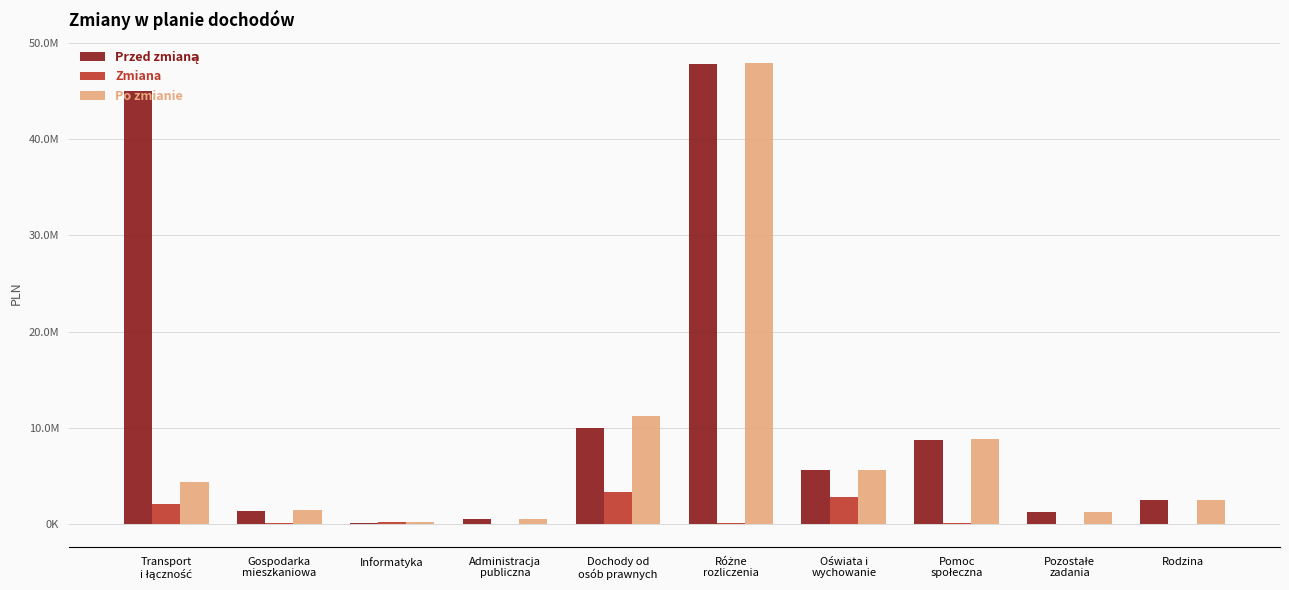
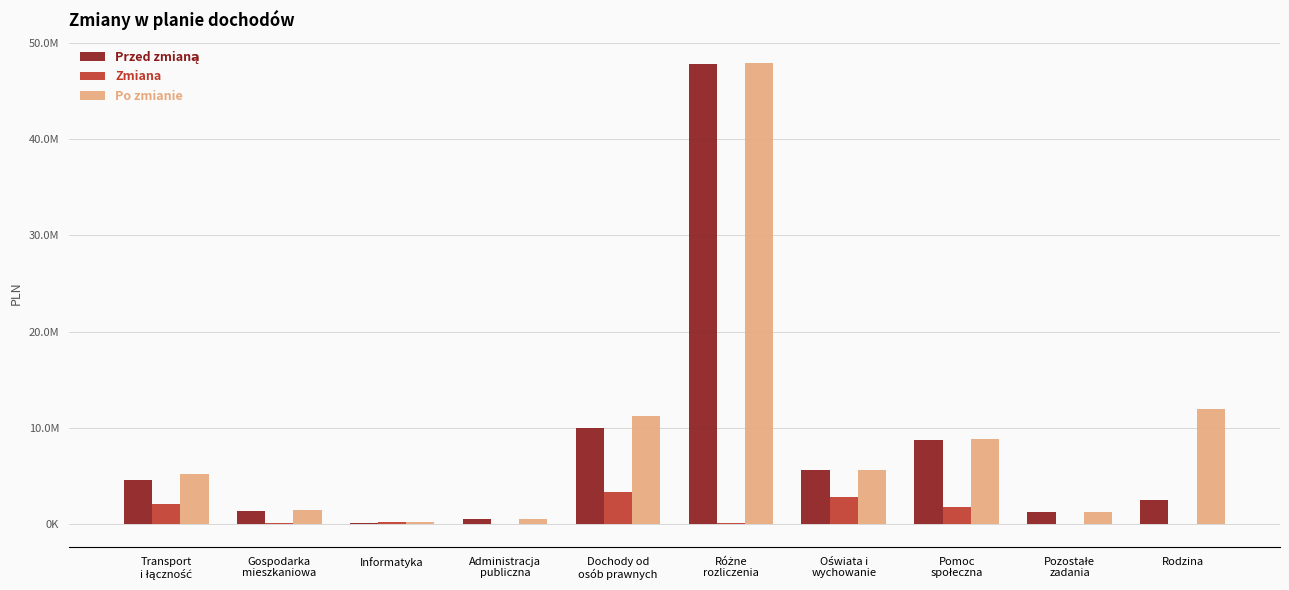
Przed zmianą, Transport i łączność: 45000000 -> 5000000
Po zmianie, Transport i łączność: 4000000 -> 5000000
Zmiana, Pomoc społeczna: 0 -> 2000000
Po zmianie, Rodzina: 3000000 -> 12000000
